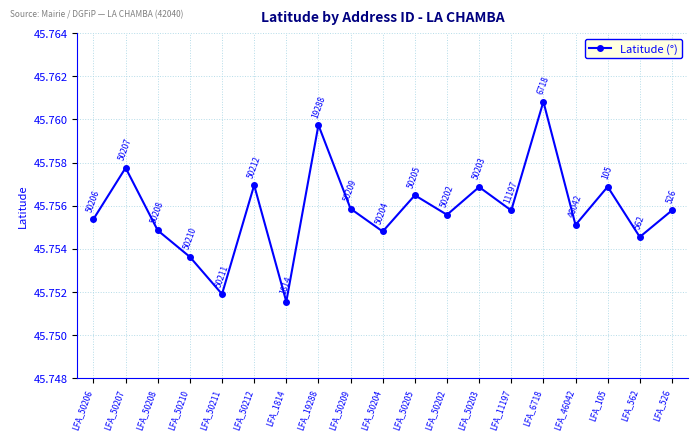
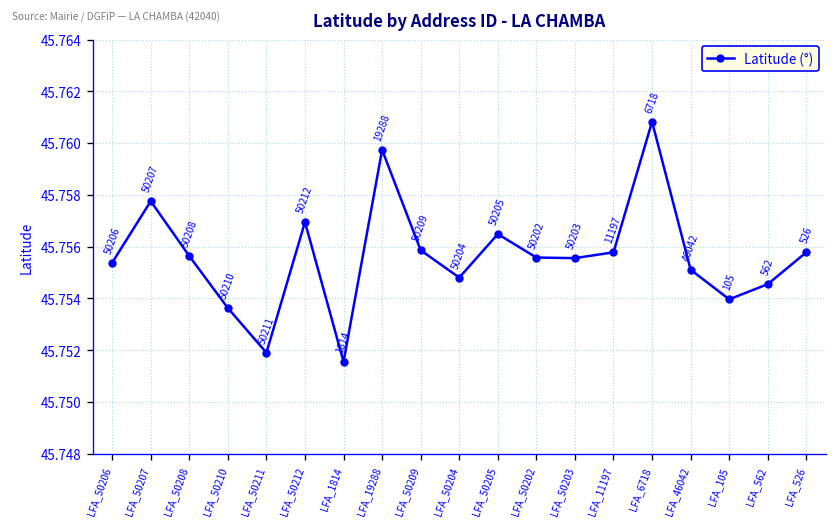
LFA_50208: 45.7549 -> 45.7556
LFA_50203: 45.7569 -> 45.7556
LFA_105: 45.7569 -> 45.7540
